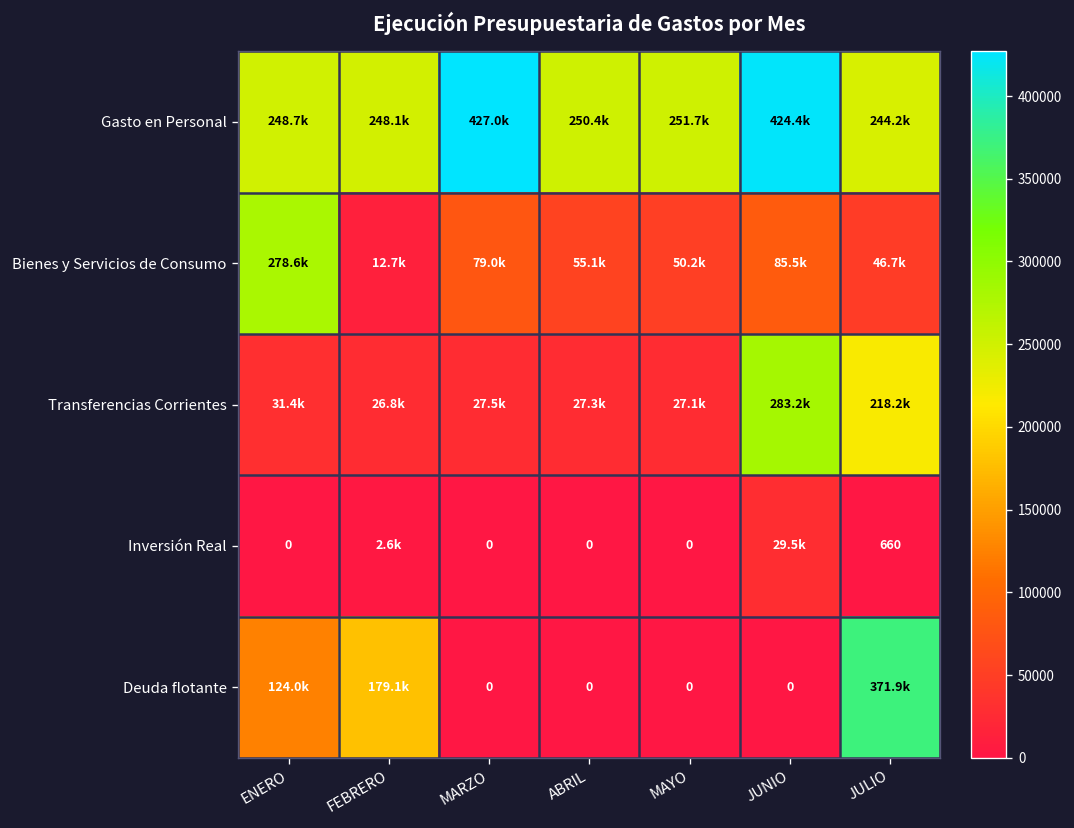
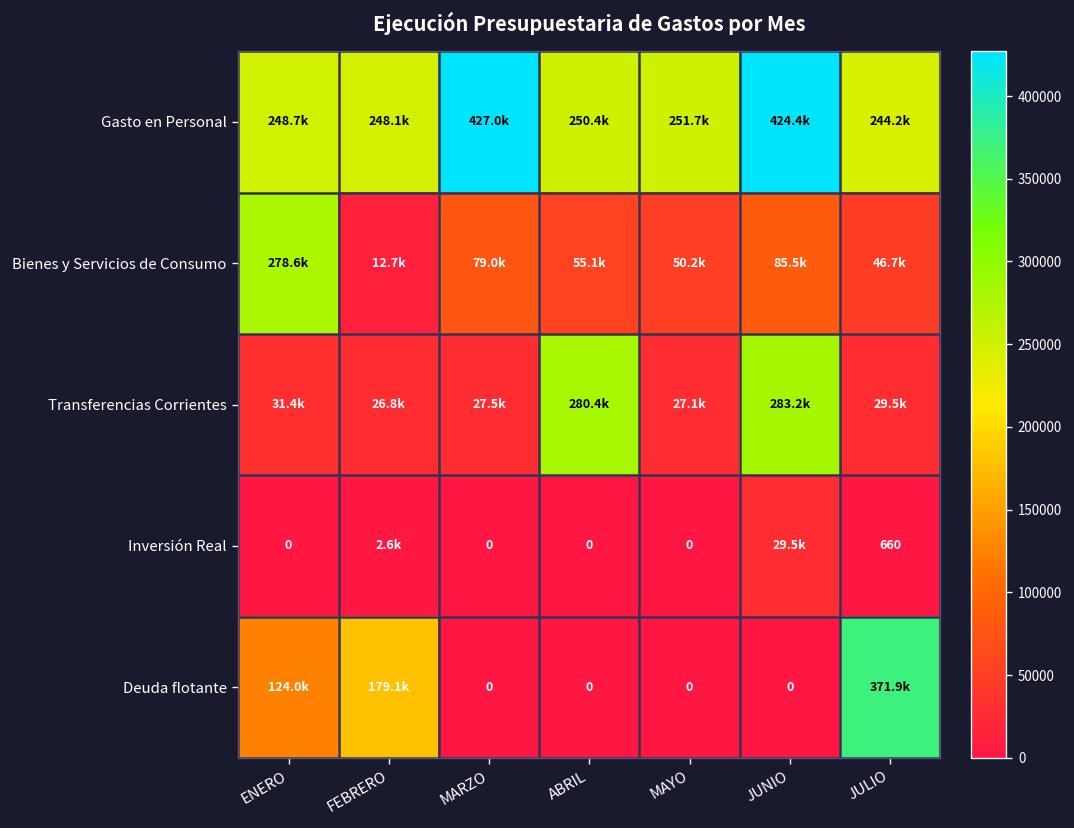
Transferencias Corrientes, ABRIL: 27.3k -> 280.4k
Transferencias Corrientes, JULIO: 218.2k -> 29.5k
